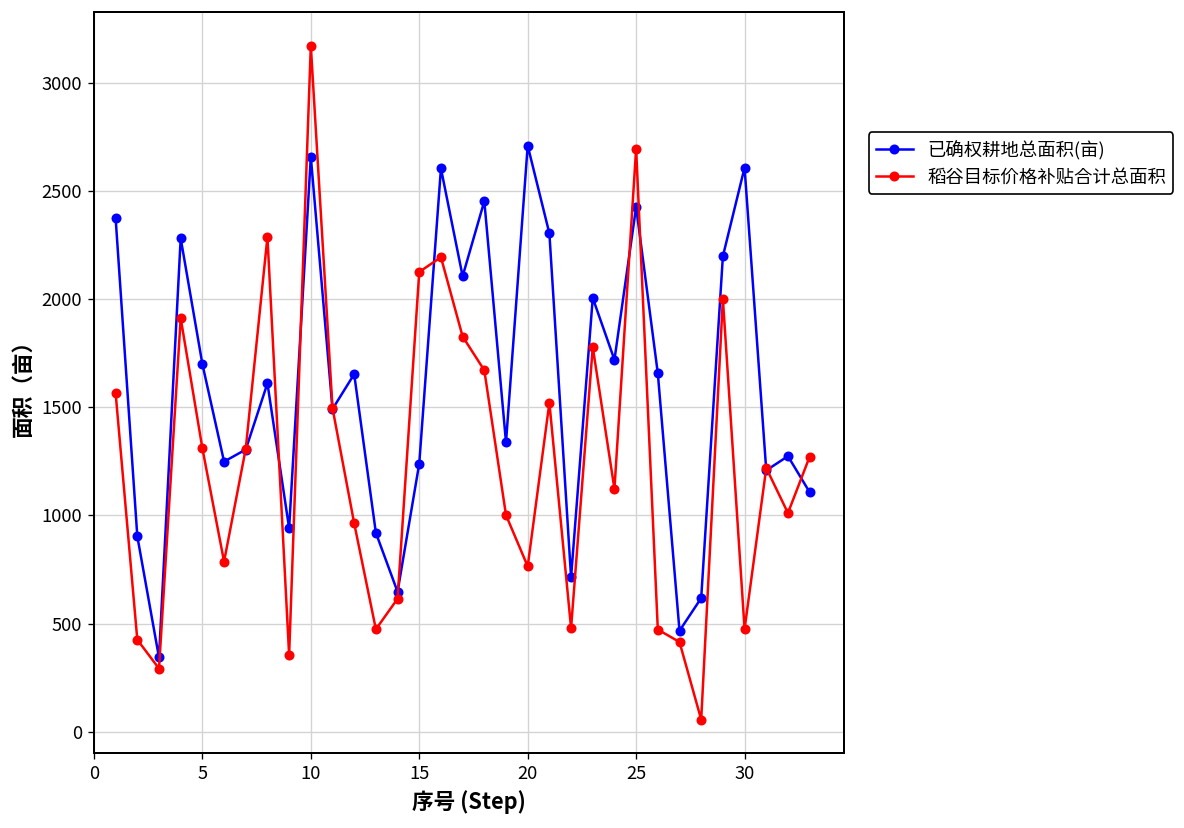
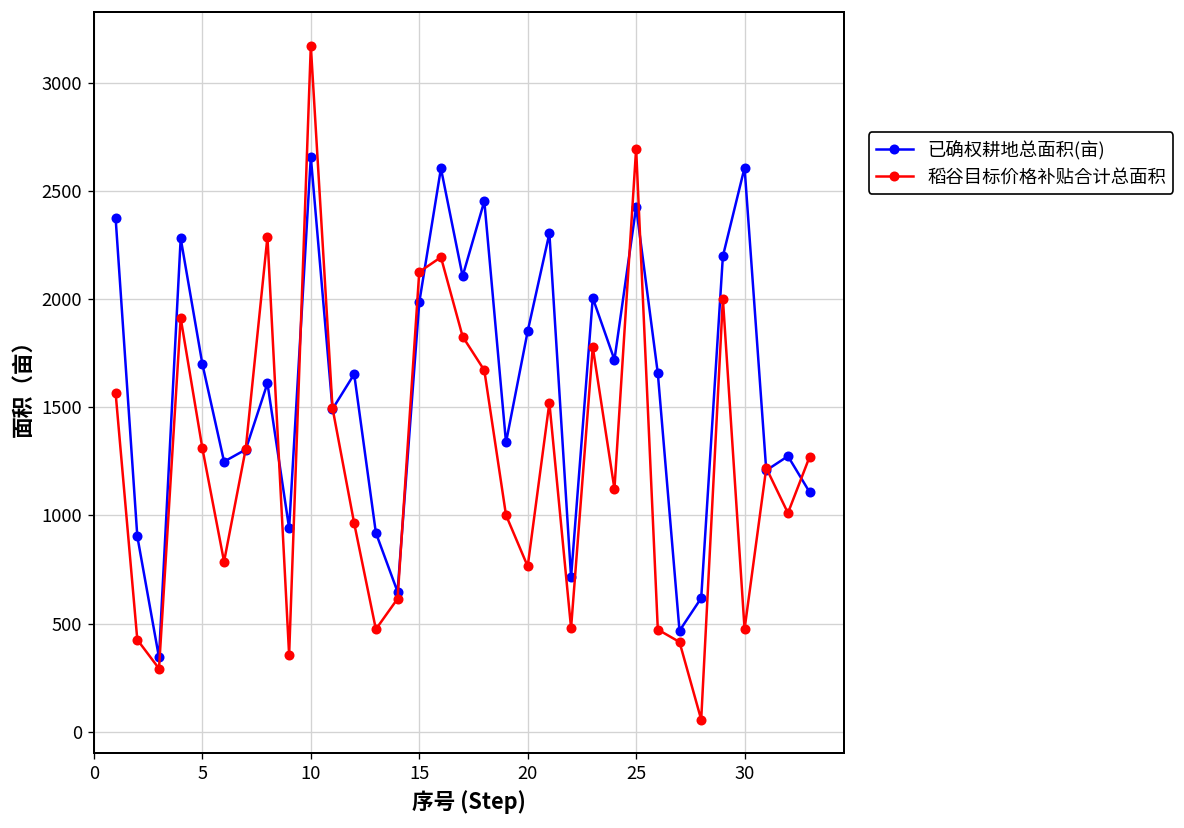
已确权耕地总面积(亩), 15: 1240 -> 1980
已确权耕地总面积(亩), 20: 2710 -> 1850
